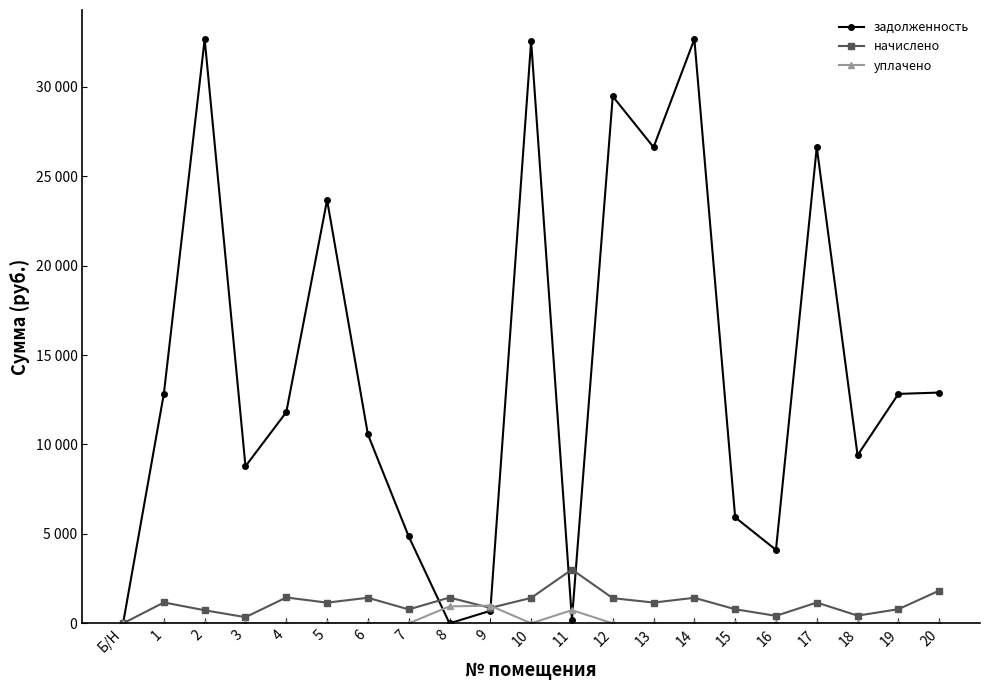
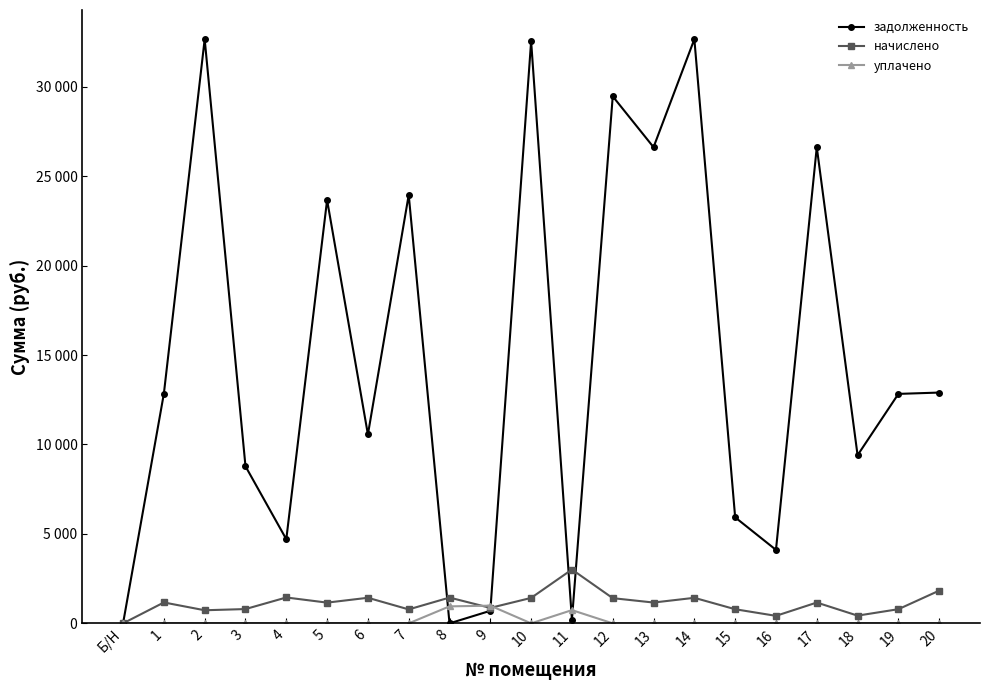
начислено, 3: 300 -> 800
задолженность, 4: 11800 -> 4700
задолженность, 7: 4900 -> 24000
